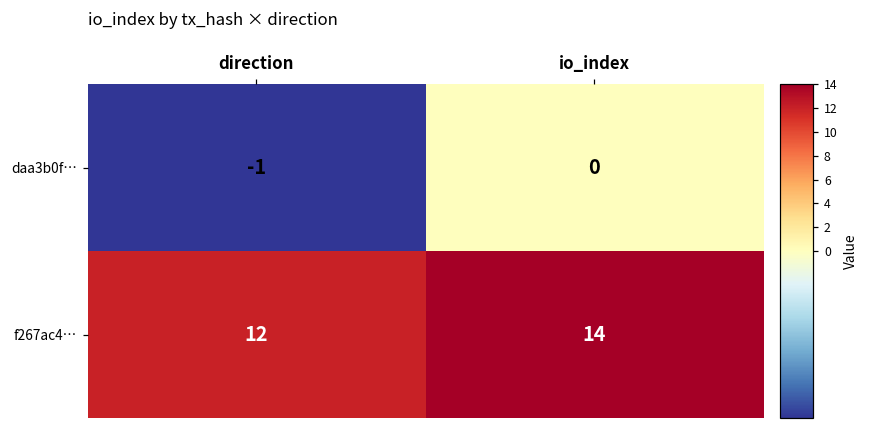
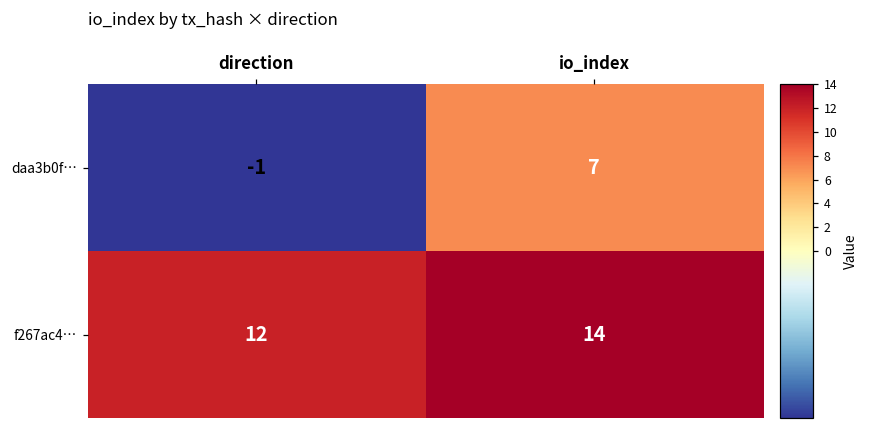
daa3b0f…, io_index: 0 -> 7
